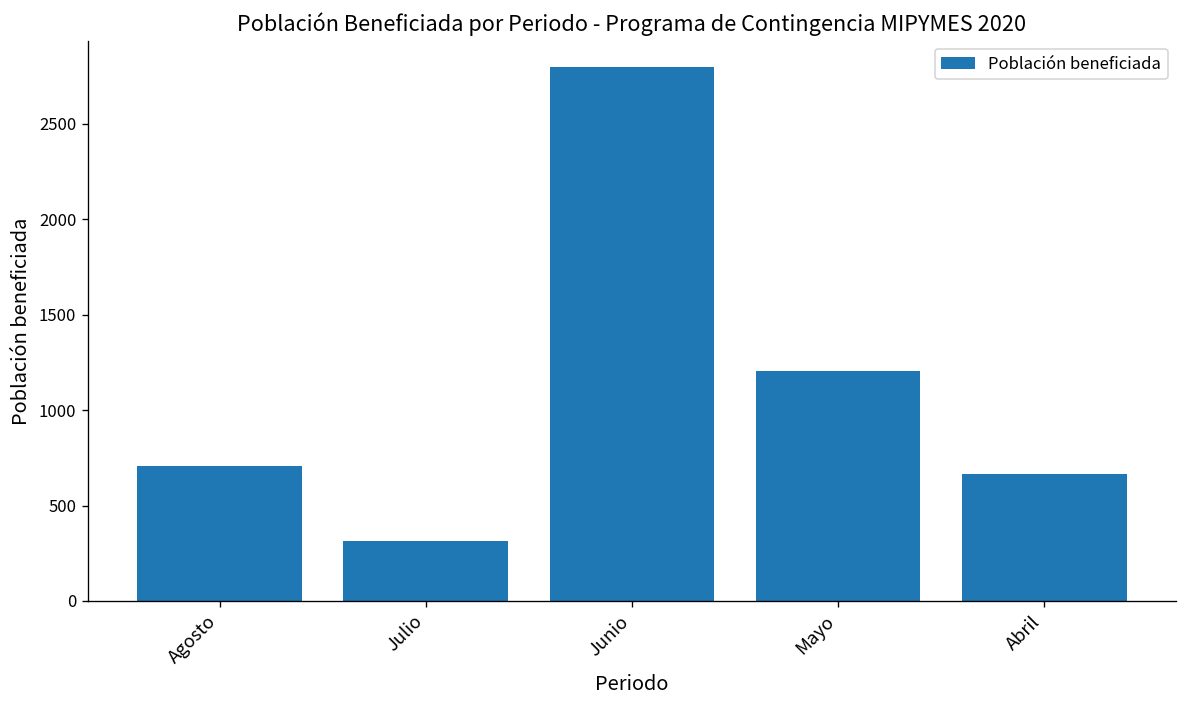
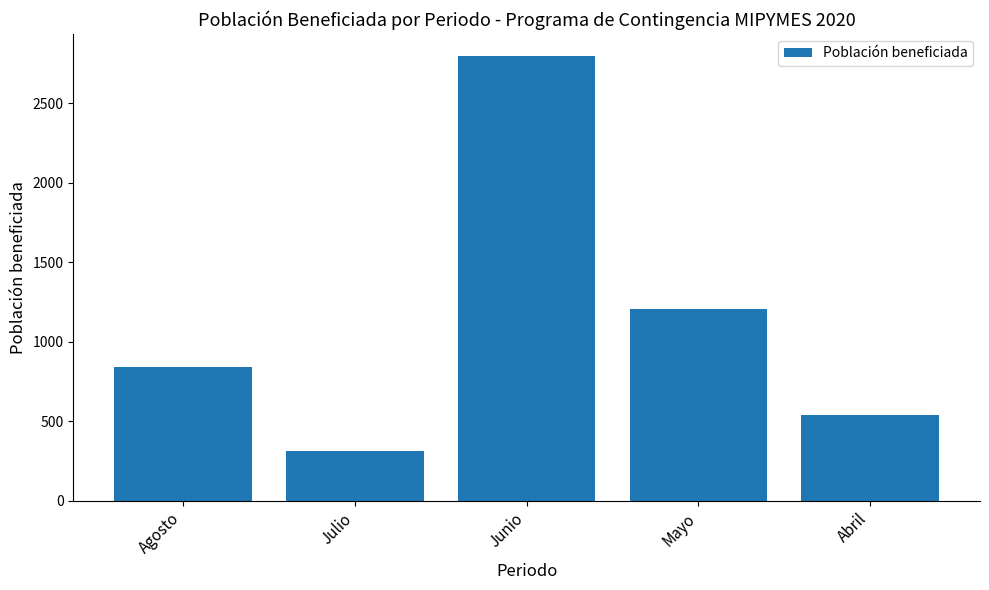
Agosto: 710 -> 840
Abril: 660 -> 540
